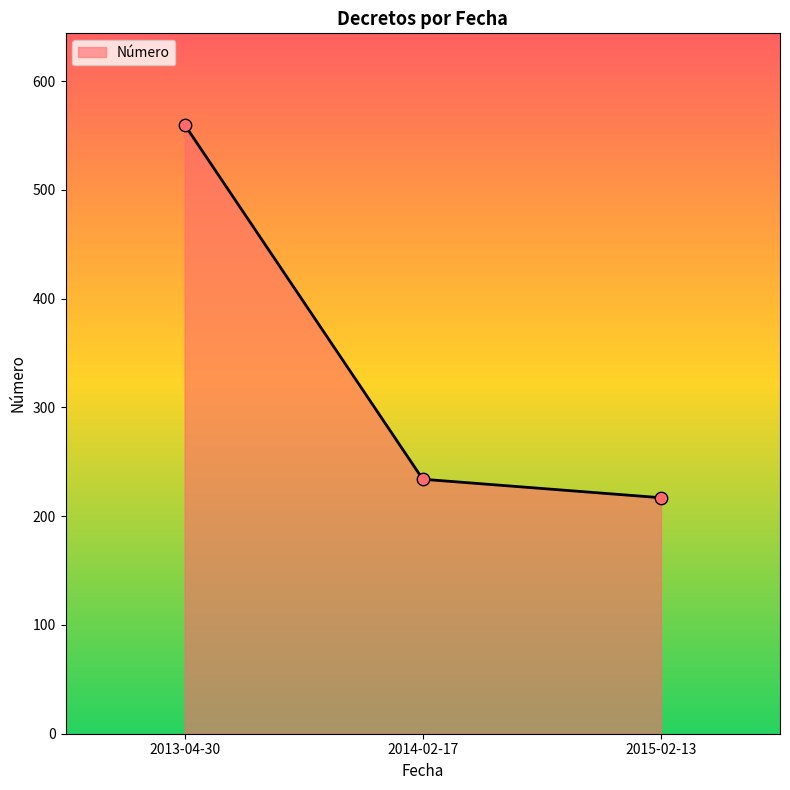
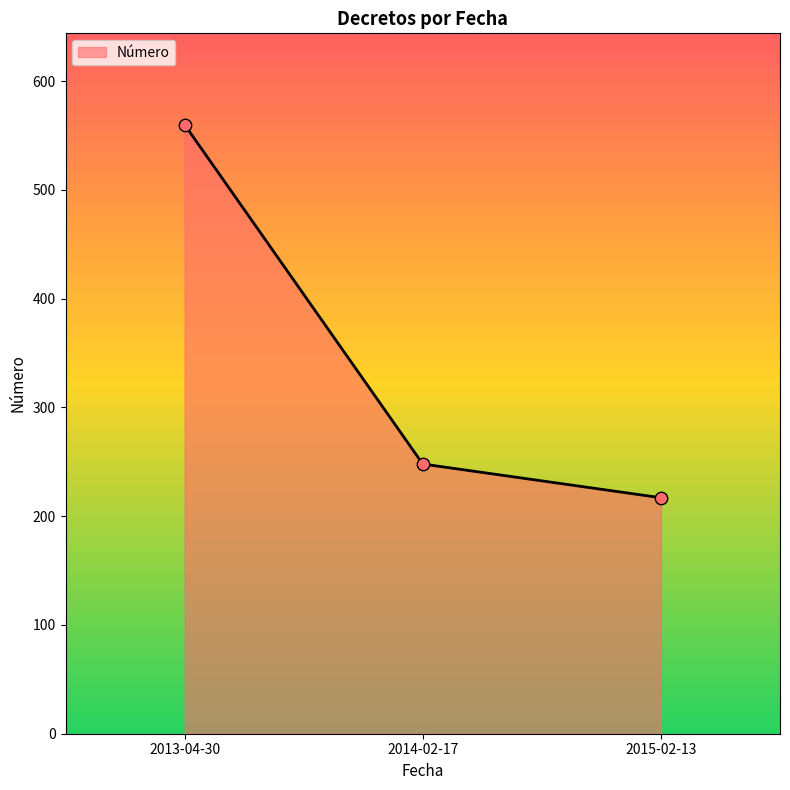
2014-02-17: 234 -> 248
